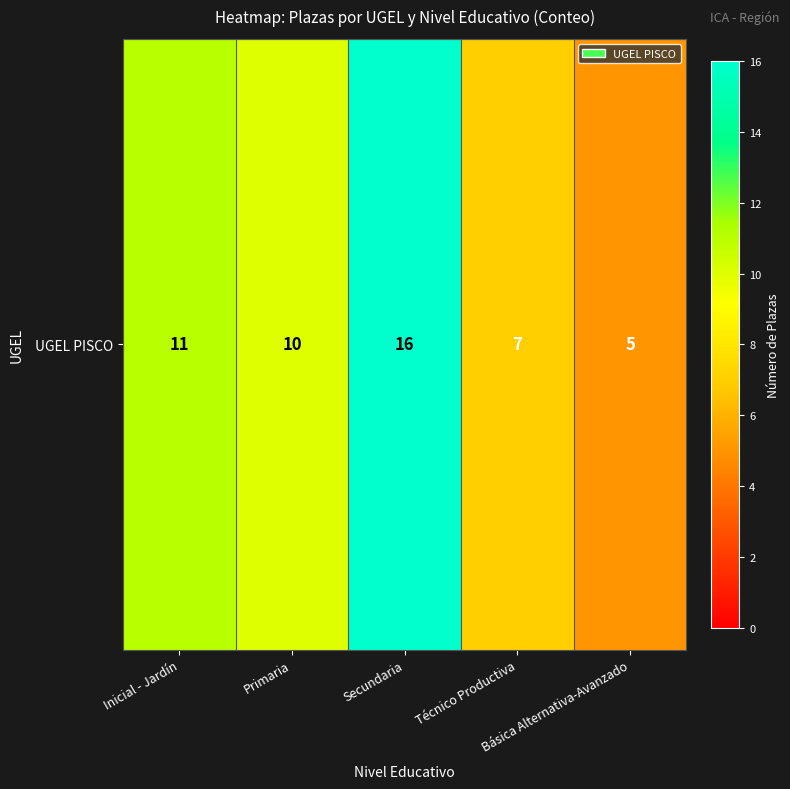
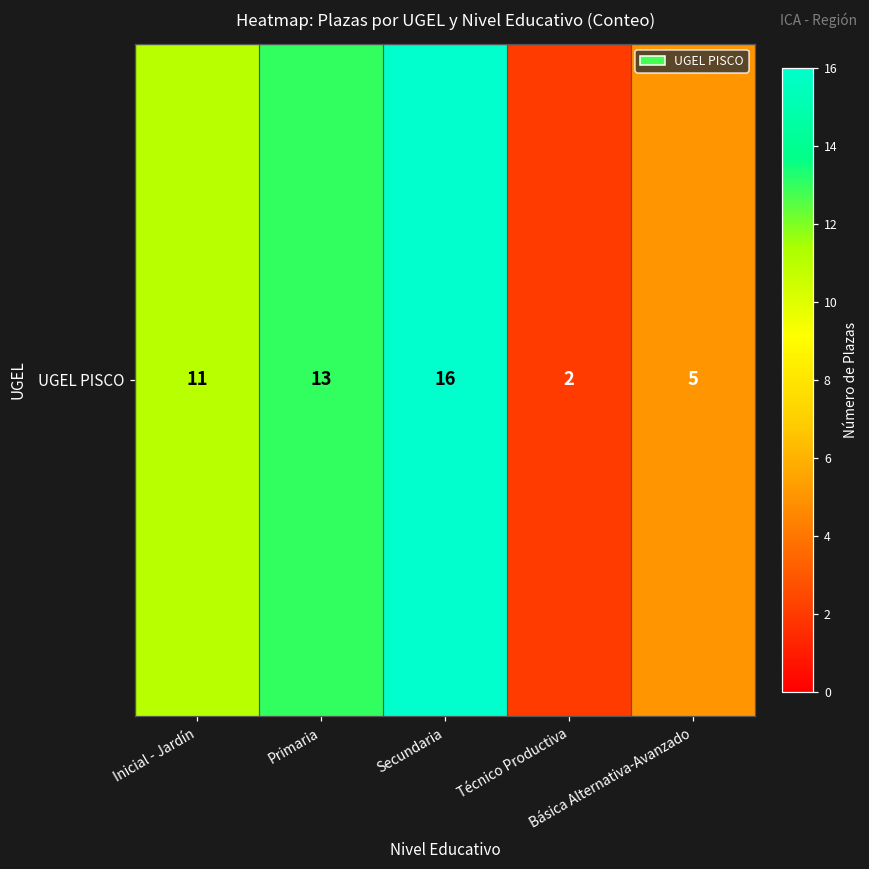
UGEL PISCO, Primaria: 10 -> 13
UGEL PISCO, Técnico Productiva: 7 -> 2
